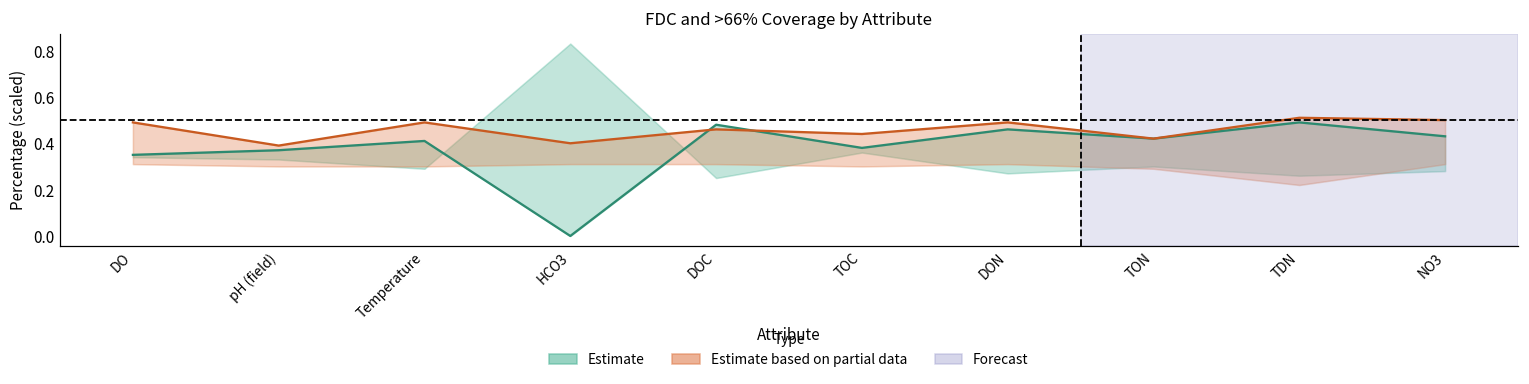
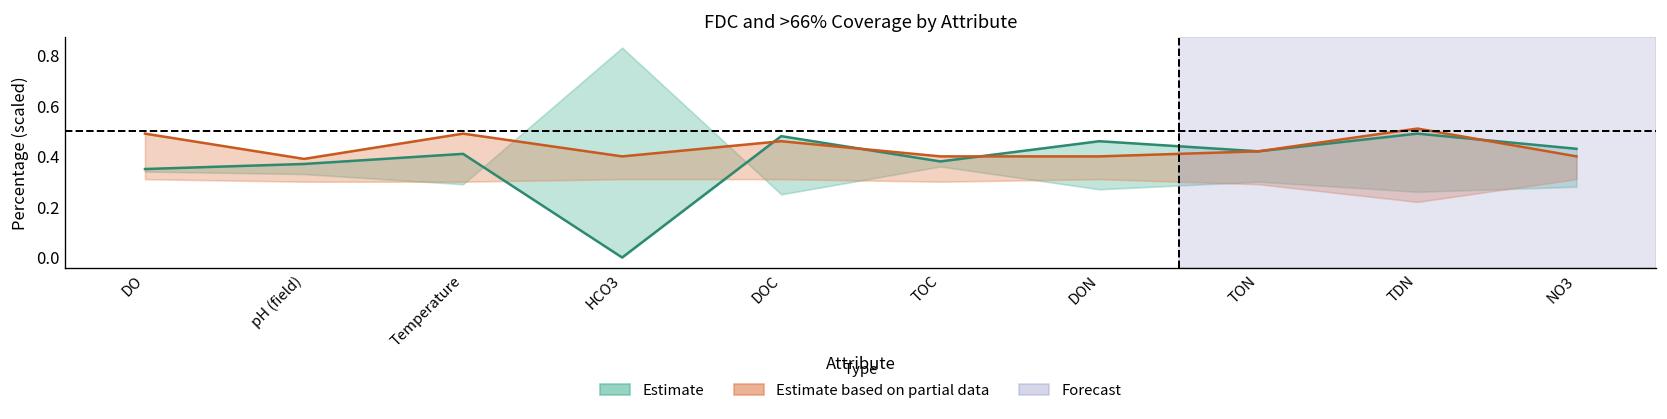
Estimate based on partial data, TOC: 0.44 -> 0.40
Estimate based on partial data, DON: 0.49 -> 0.40
Estimate based on partial data, NO3: 0.50 -> 0.40
